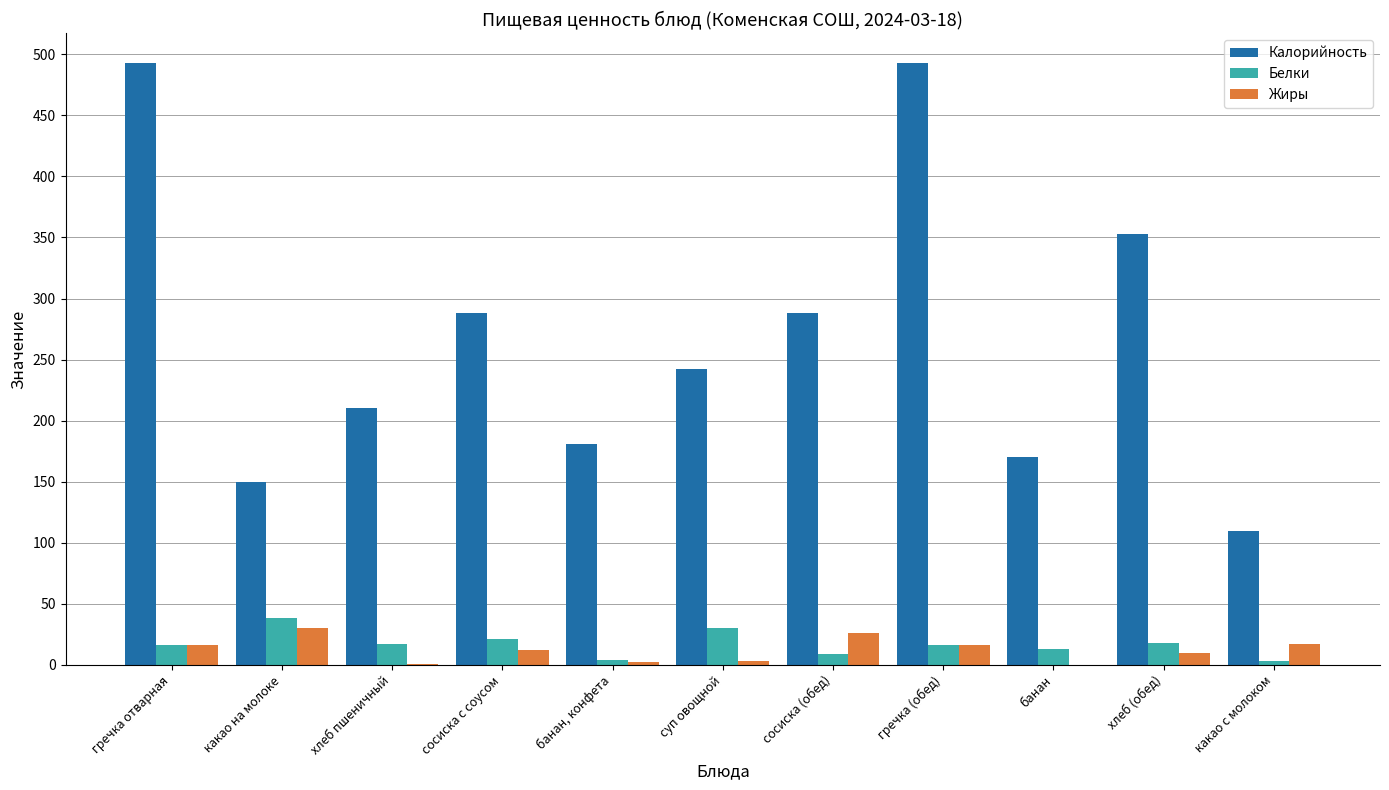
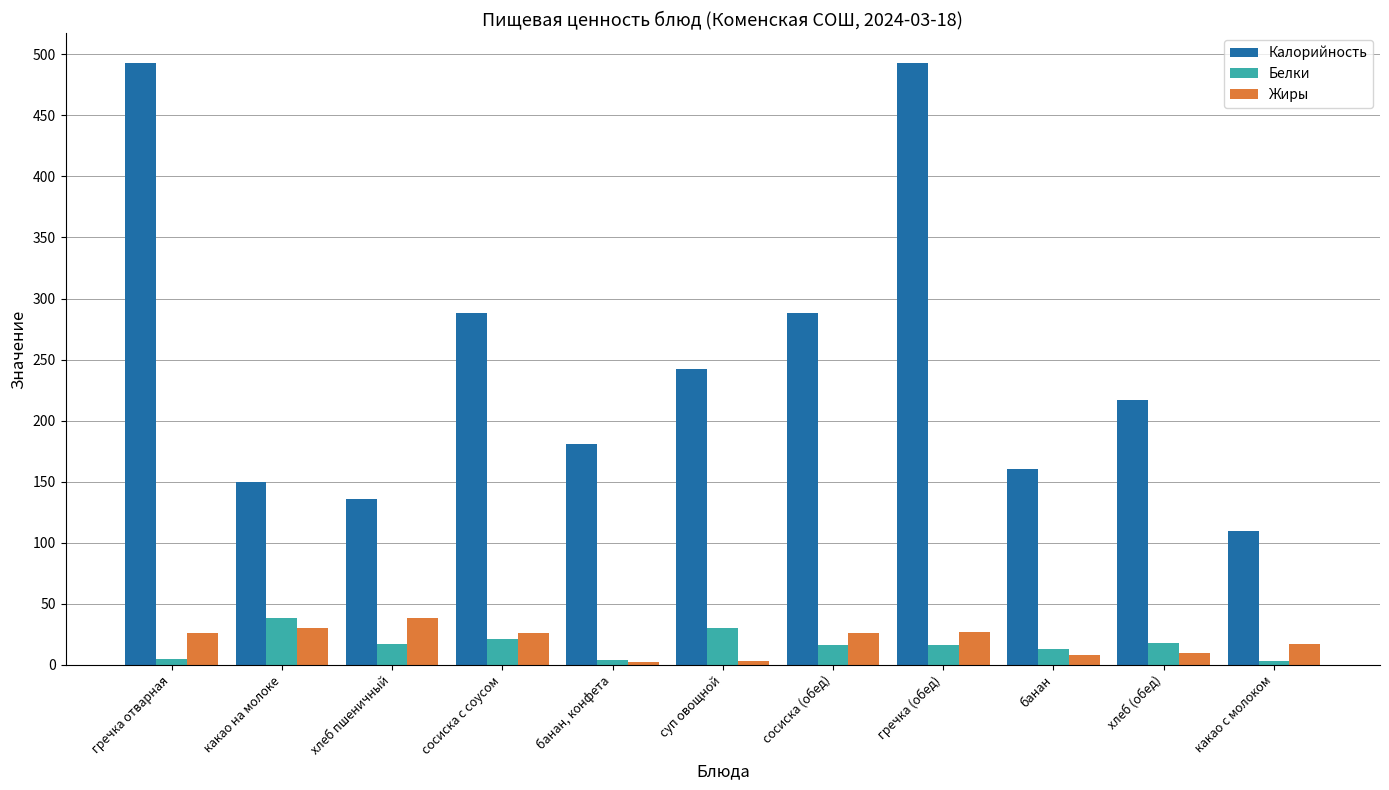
Белки, гречка отварная: 16 -> 4
Жиры, гречка отварная: 16 -> 26
Калорийность, хлеб пшеничный: 211 -> 136
Жиры, хлеб пшеничный: 0 -> 38
Жиры, сосиска с соусом: 12 -> 26
Белки, сосиска (обед): 9 -> 16
Жиры, гречка (обед): 16 -> 27
Калорийность, банан: 170 -> 161
Жиры, банан: 0 -> 8
Калорийность, хлеб (обед): 353 -> 217
